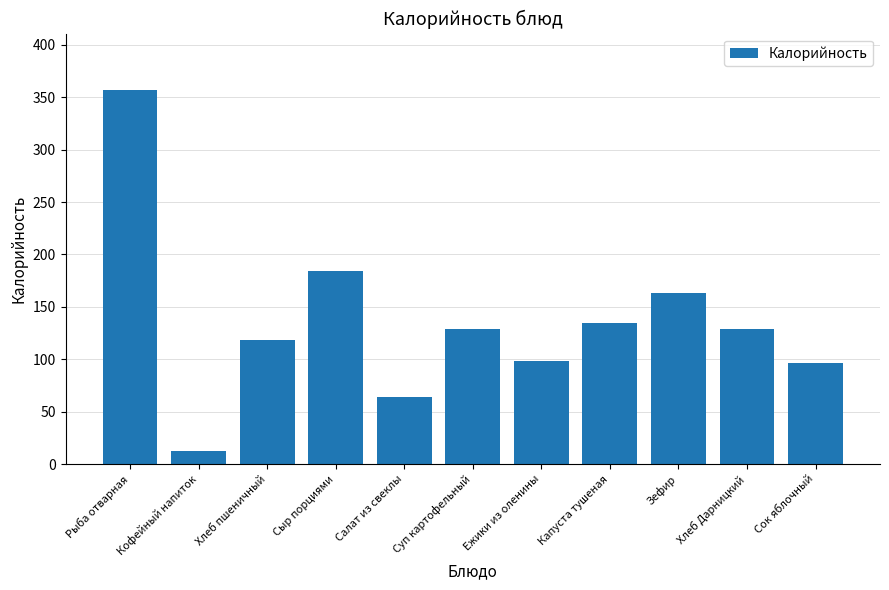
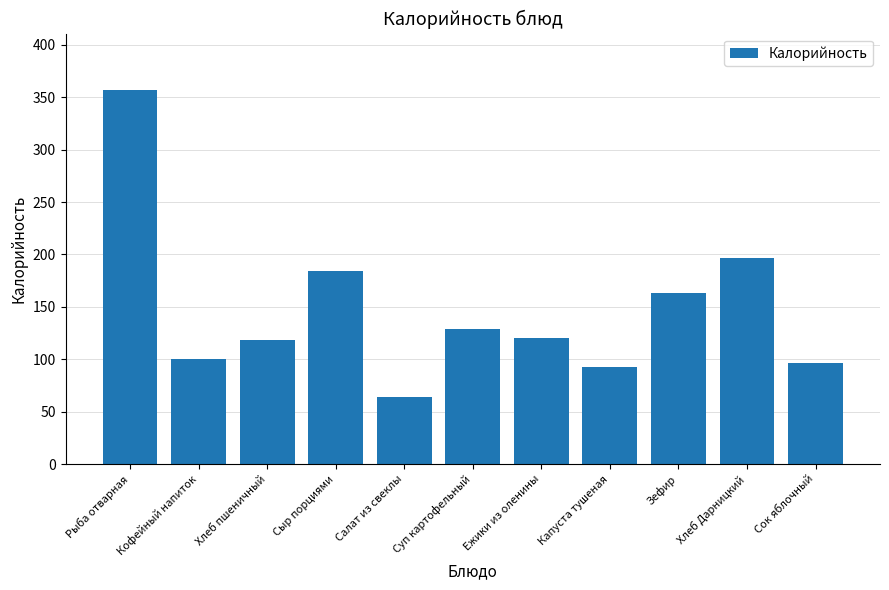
Кофейный напиток: 13 -> 101
Ежики из оленины: 98 -> 120
Капуста тушеная: 135 -> 93
Хлеб Дарницкий: 129 -> 197
